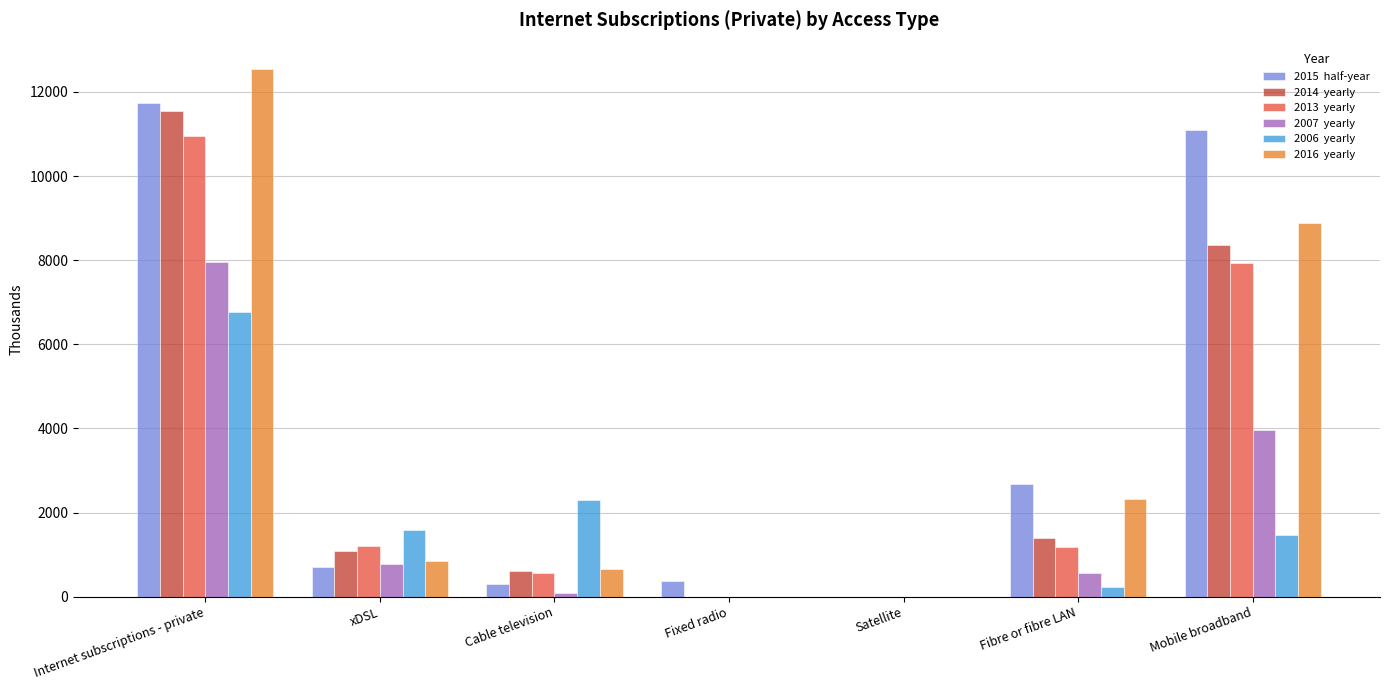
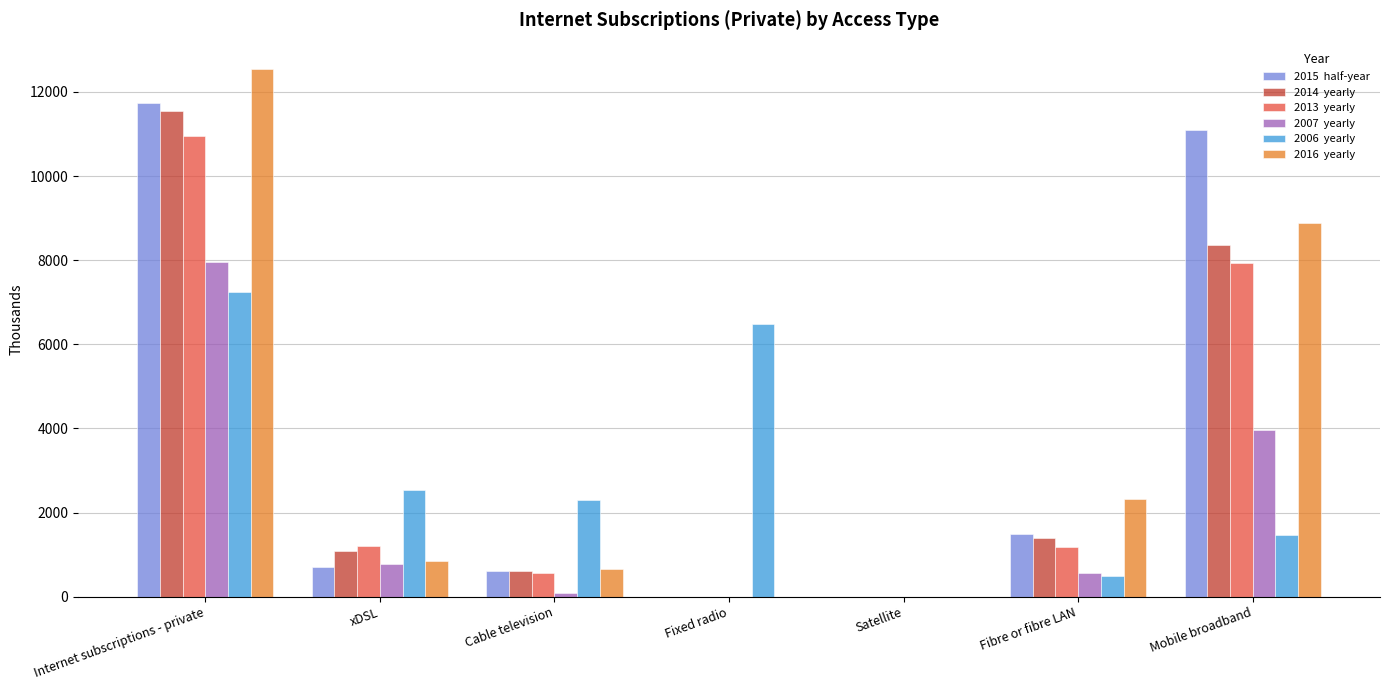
2006 yearly, Internet subscriptions - private: 6800 -> 7200
2006 yearly, xDSL: 1600 -> 2500
2015 half-year, Cable television: 300 -> 600
2015 half-year, Fixed radio: 400 -> 0
2006 yearly, Fixed radio: 0 -> 6500
2015 half-year, Fibre or fibre LAN: 2700 -> 1500
2006 yearly, Fibre or fibre LAN: 200 -> 500
